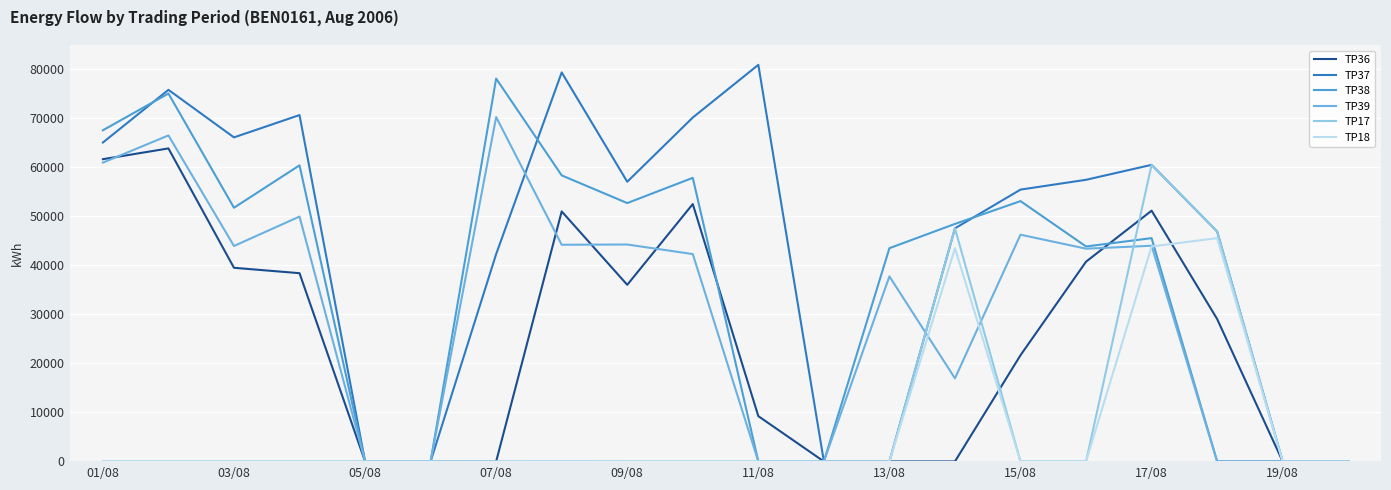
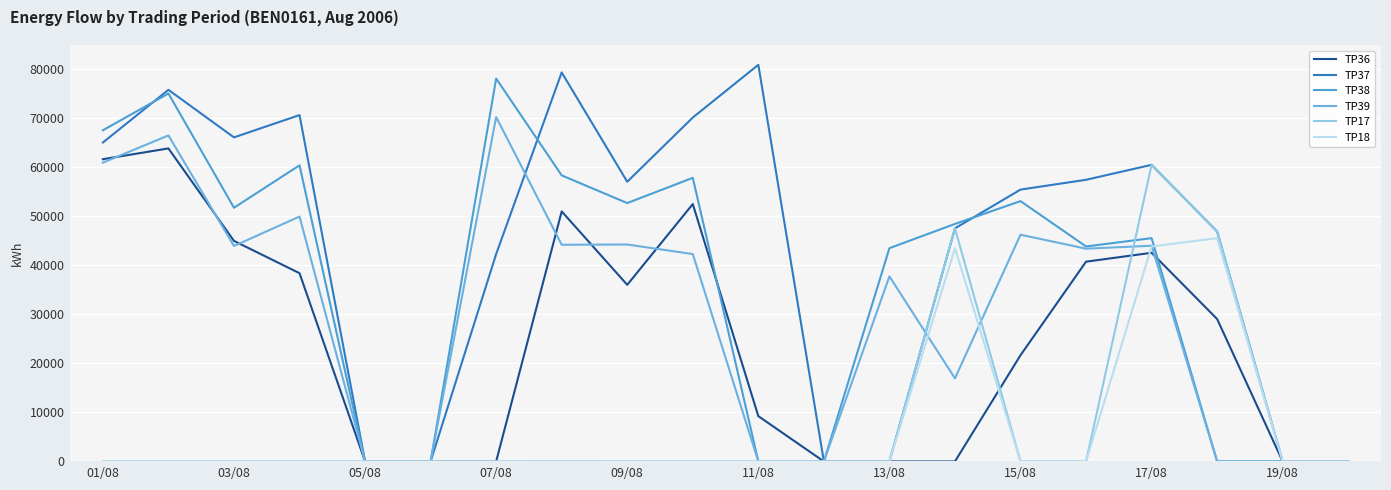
TP36, 03/08: 40000 -> 45000
TP36, 17/08: 51000 -> 43000
